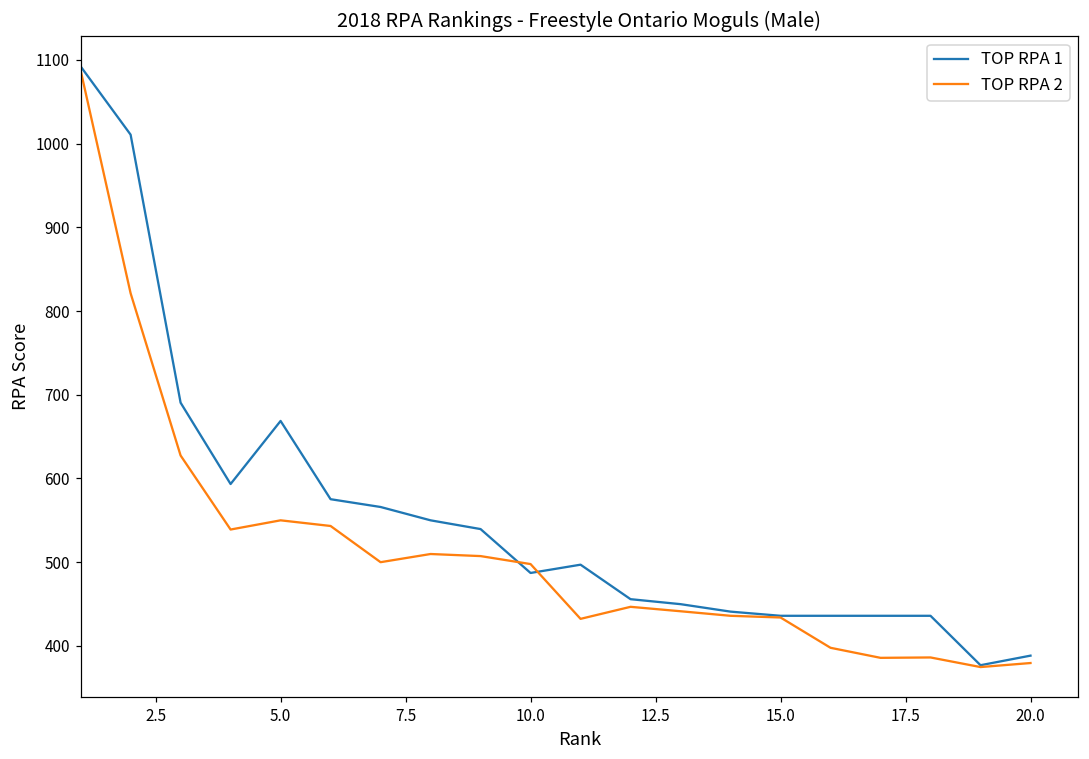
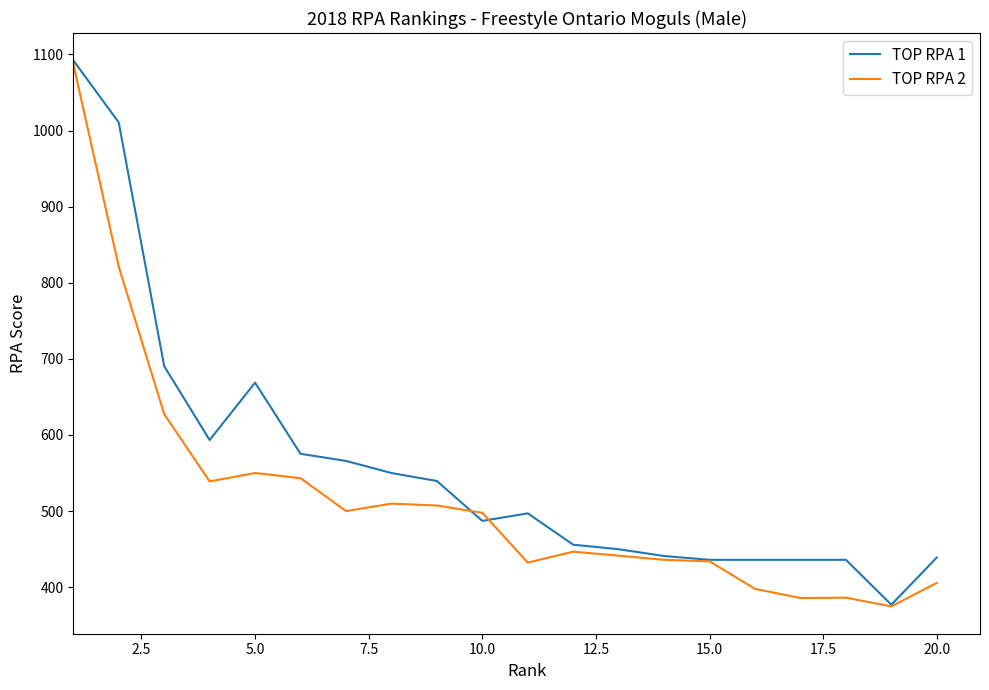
TOP RPA 1, 20.0: 390 -> 440
TOP RPA 2, 20.0: 380 -> 410
